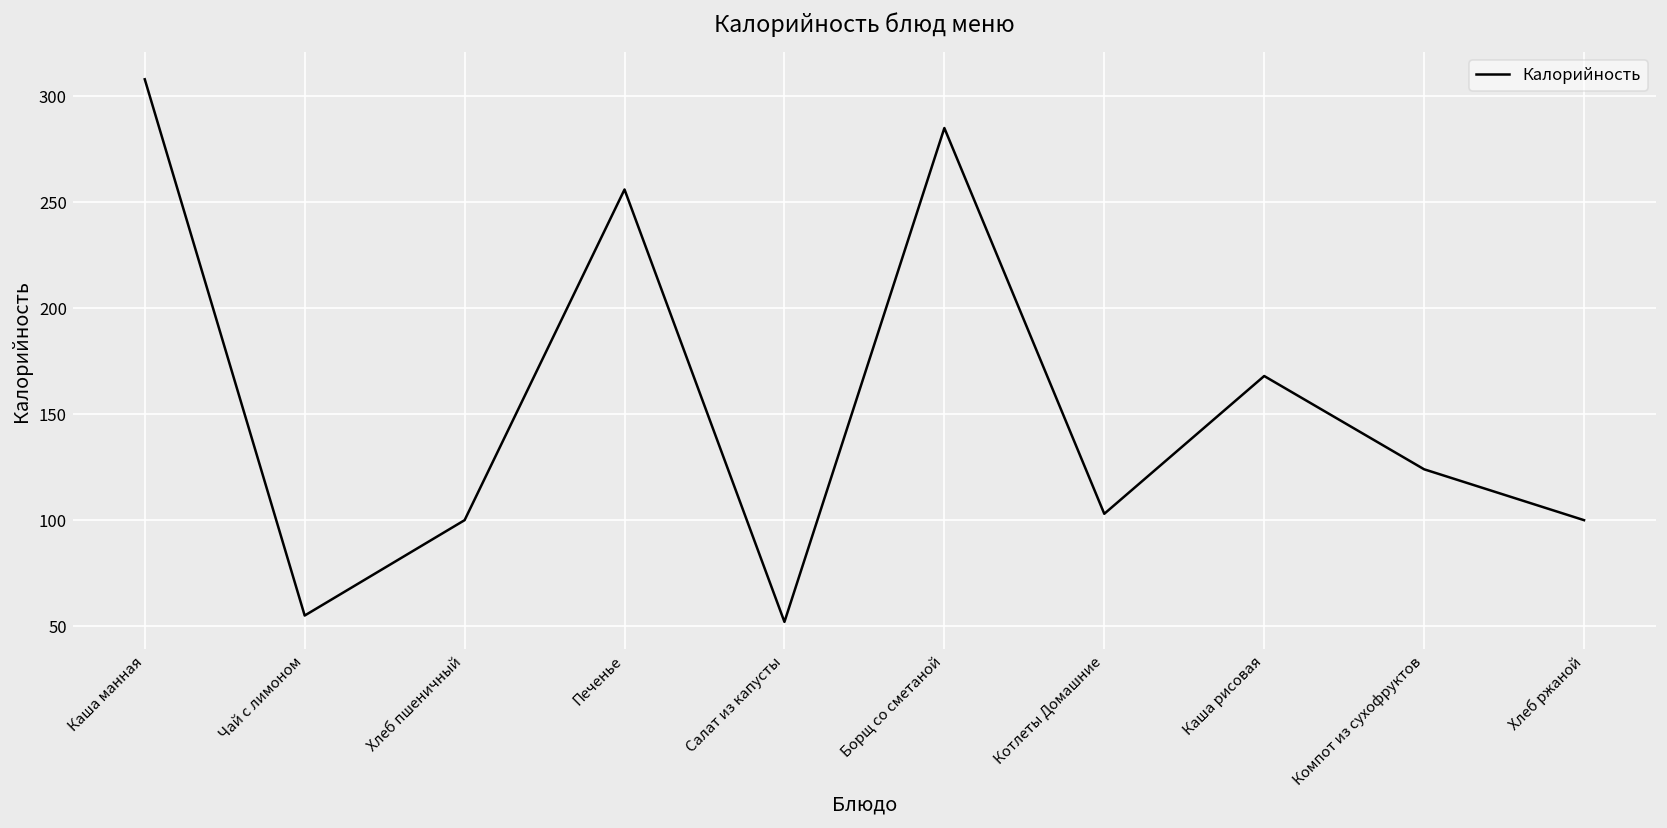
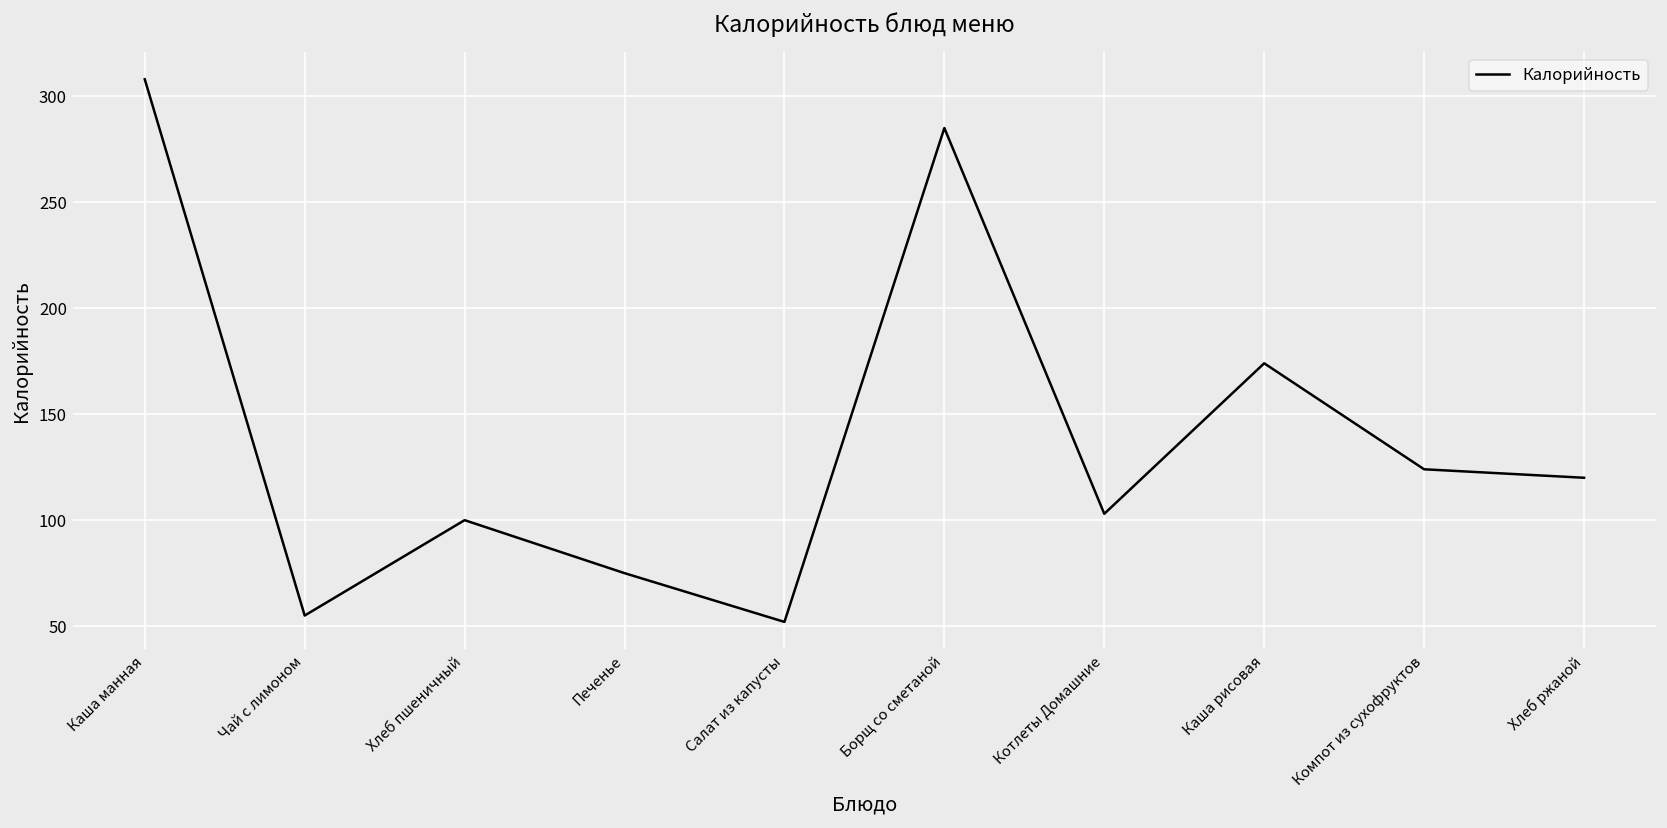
Печенье: 256 -> 75
Каша рисовая: 168 -> 174
Хлеб ржаной: 100 -> 120
